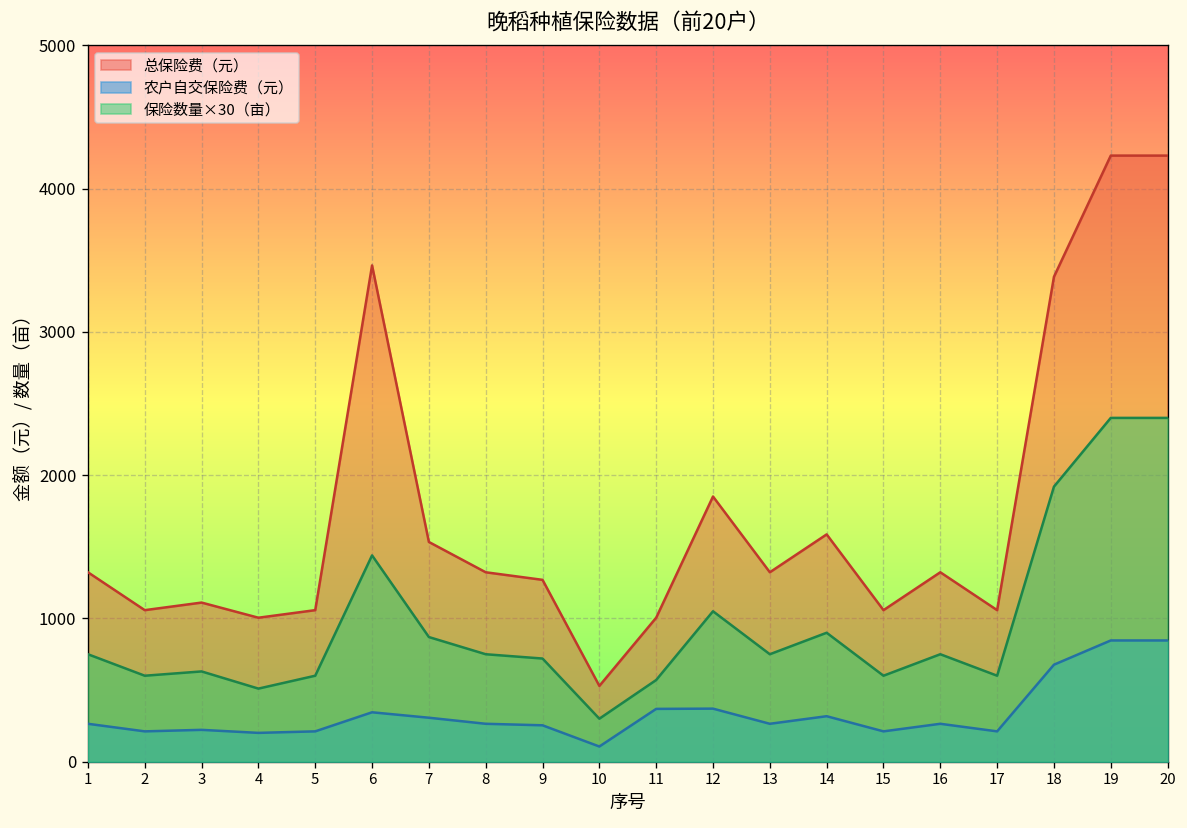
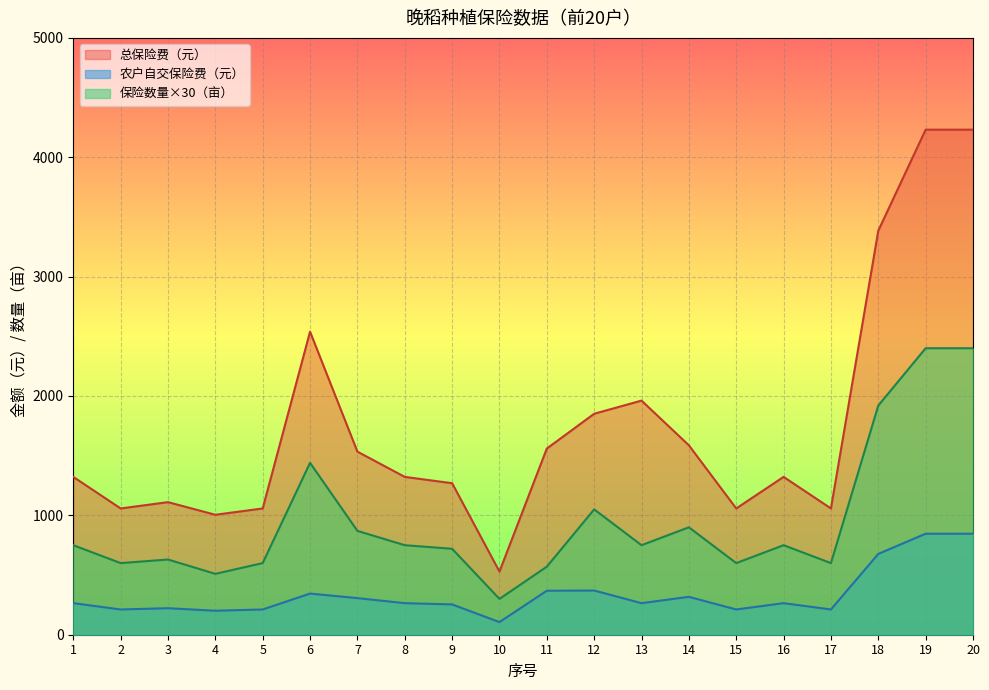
总保险费（元）, 6: 3460 -> 2540
总保险费（元）, 11: 1000 -> 1560
总保险费（元）, 13: 1320 -> 1960
